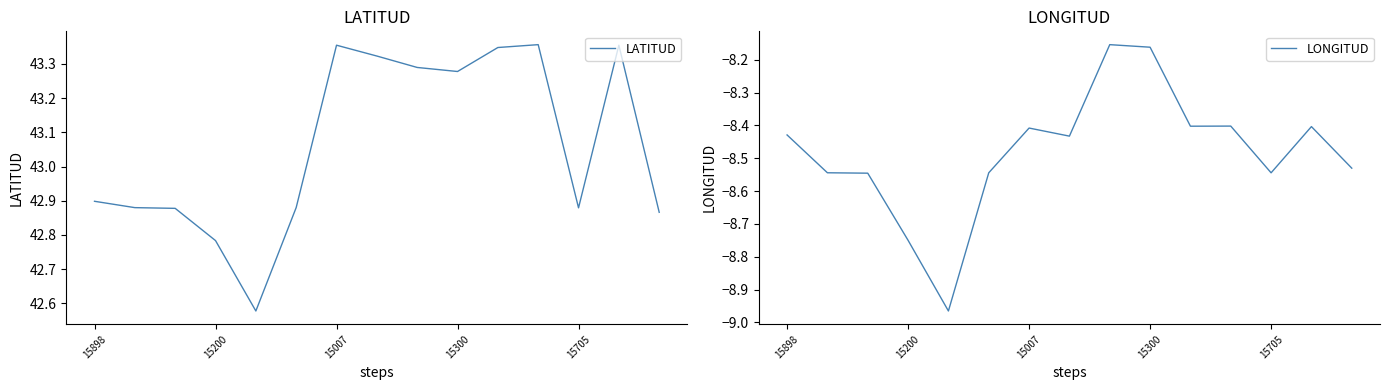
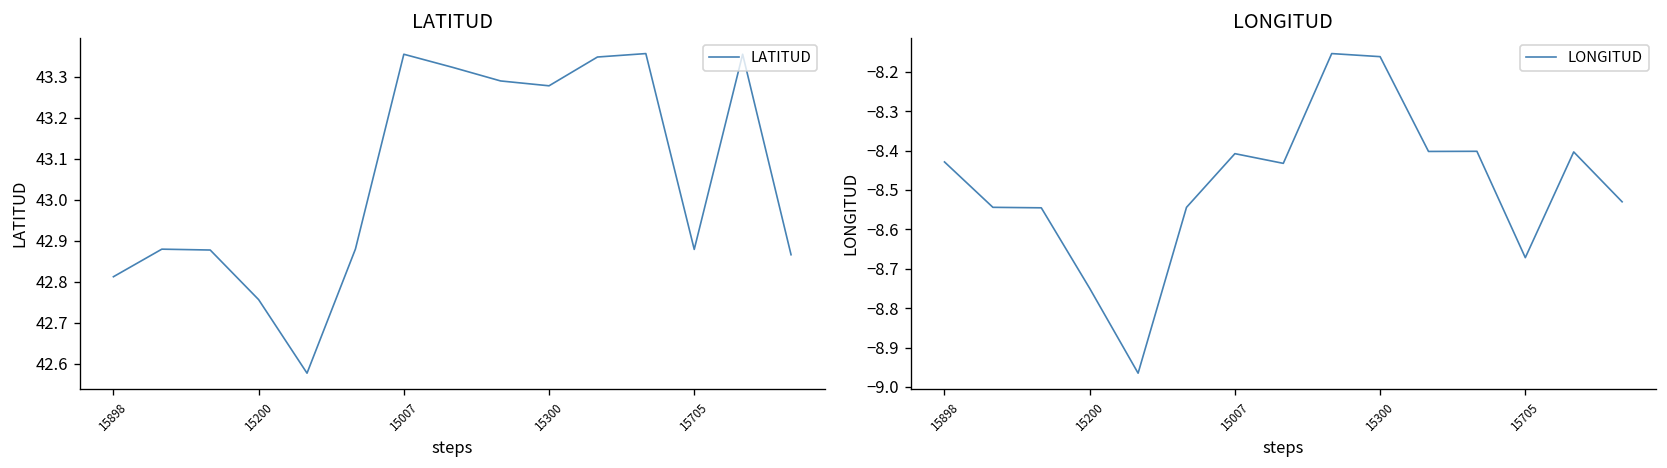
LATITUD, 15898: 42.90 -> 42.81
LATITUD, 15200: 42.78 -> 42.76
LONGITUD, 15705: -8.54 -> -8.67
